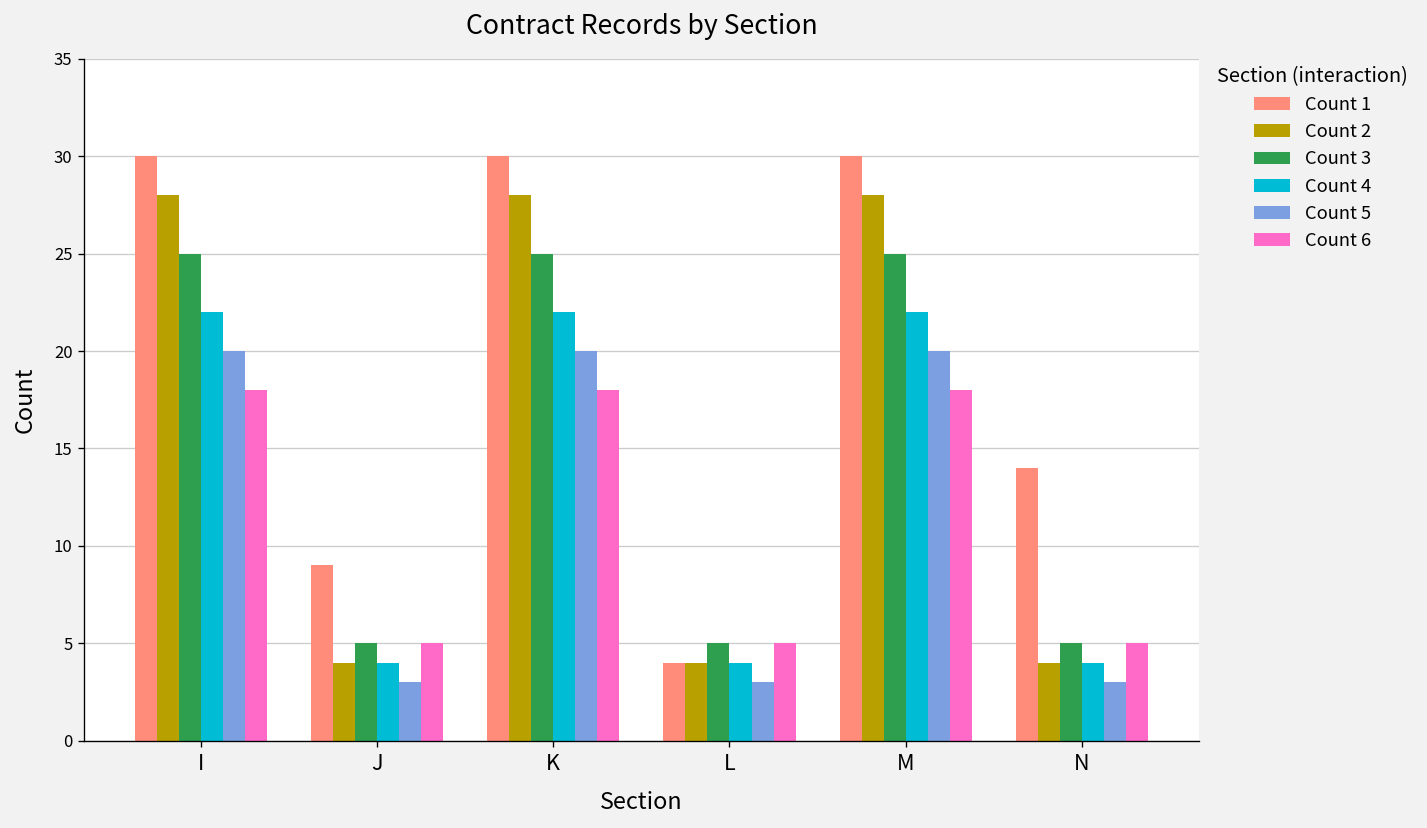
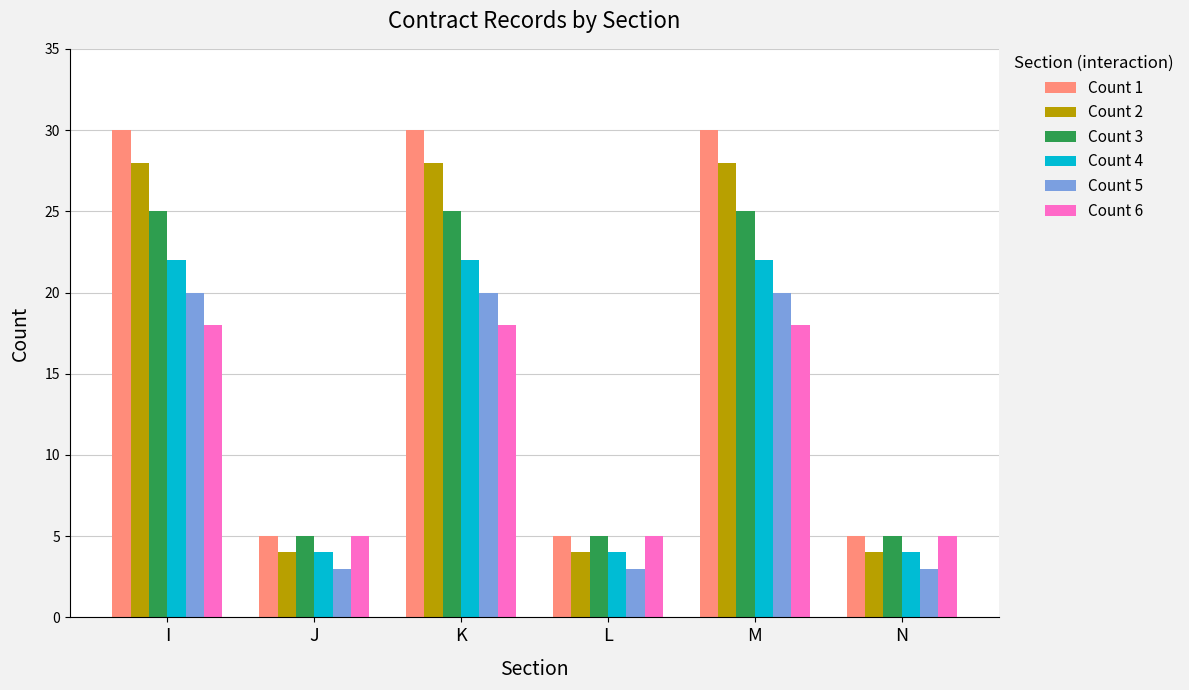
Count 1, J: 9 -> 5
Count 1, L: 4 -> 5
Count 1, N: 14 -> 5
